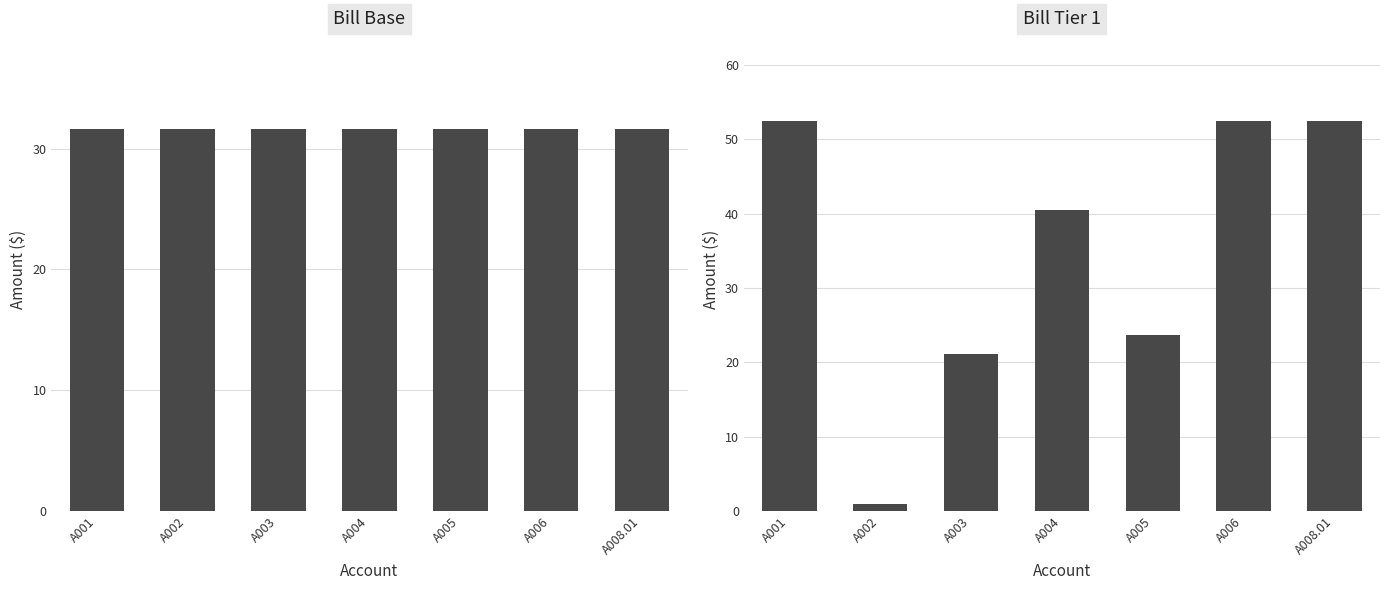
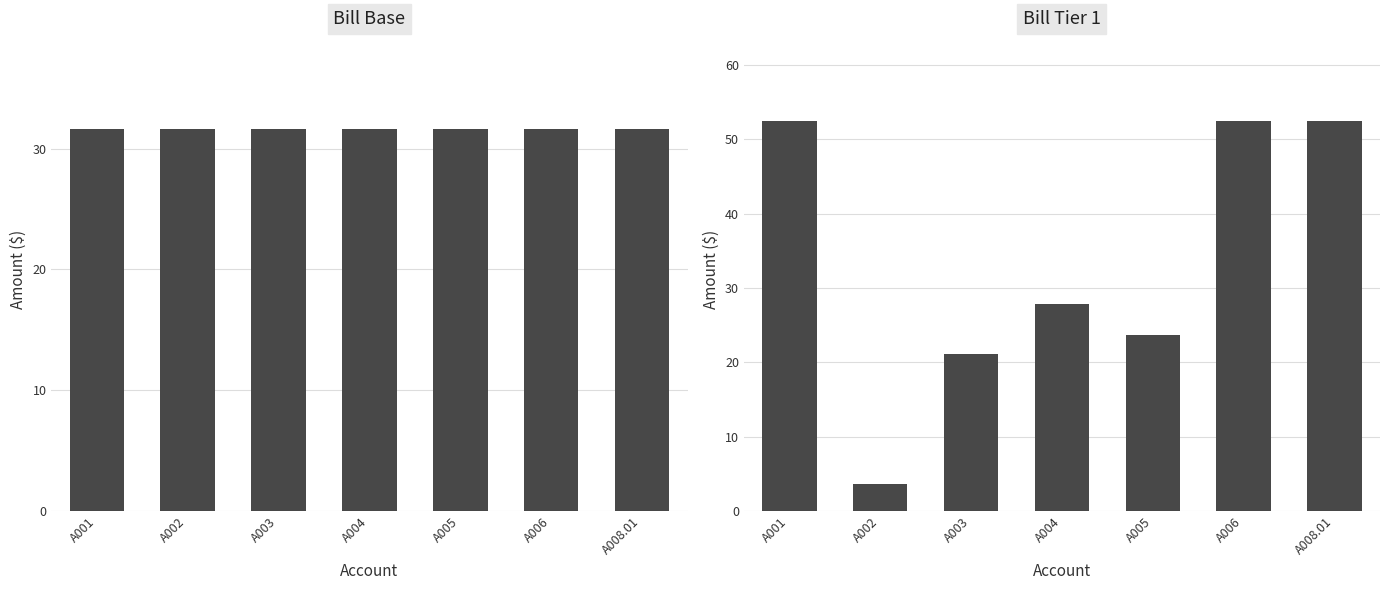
Bill Tier 1, A002: 1 -> 4
Bill Tier 1, A004: 40 -> 28
